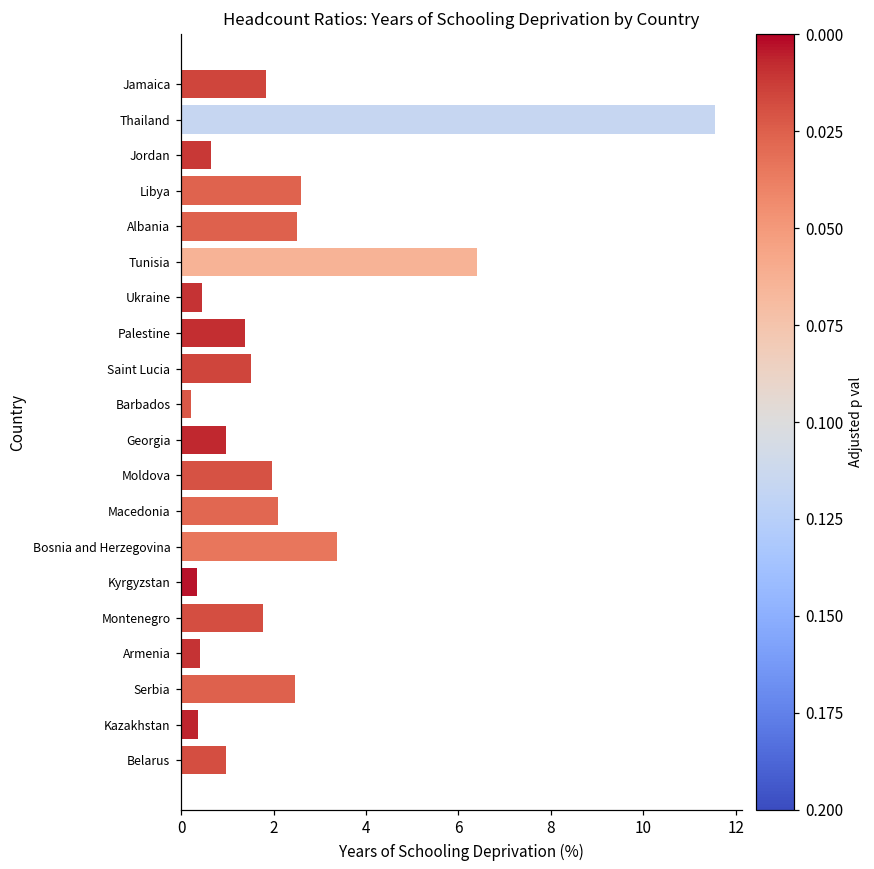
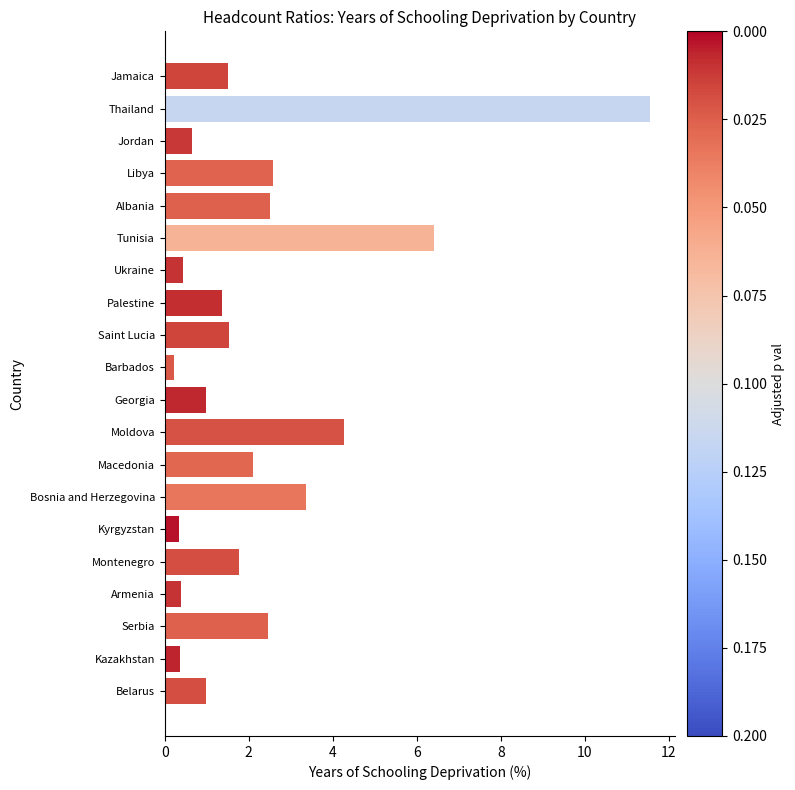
Jamaica: 1.8 -> 1.5
Moldova: 2.0 -> 4.3
